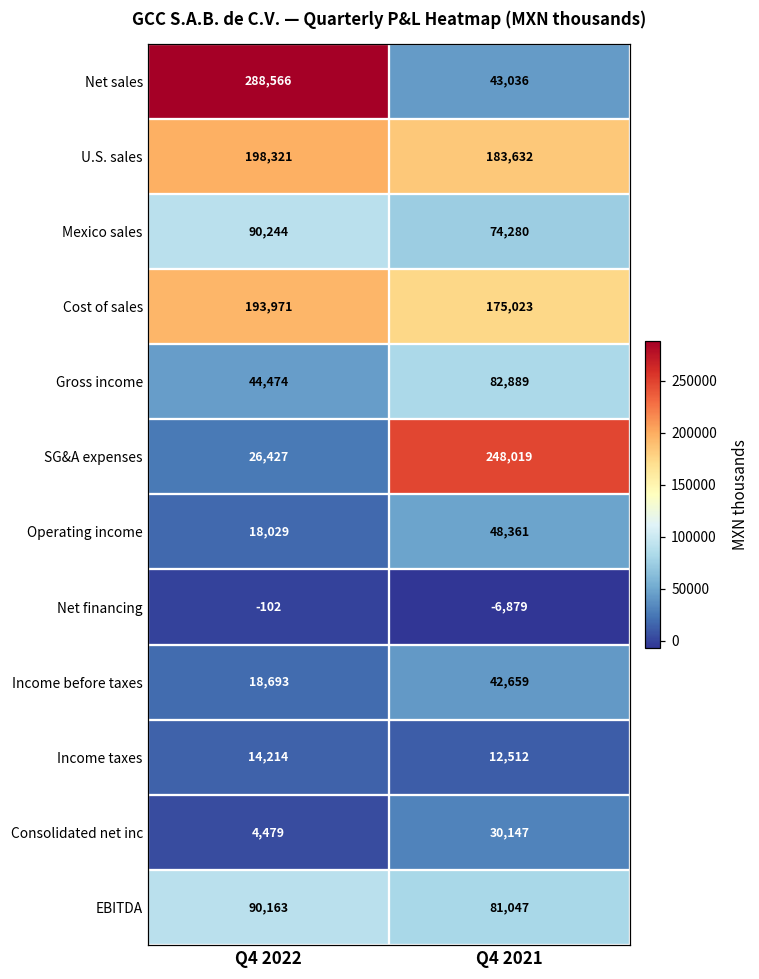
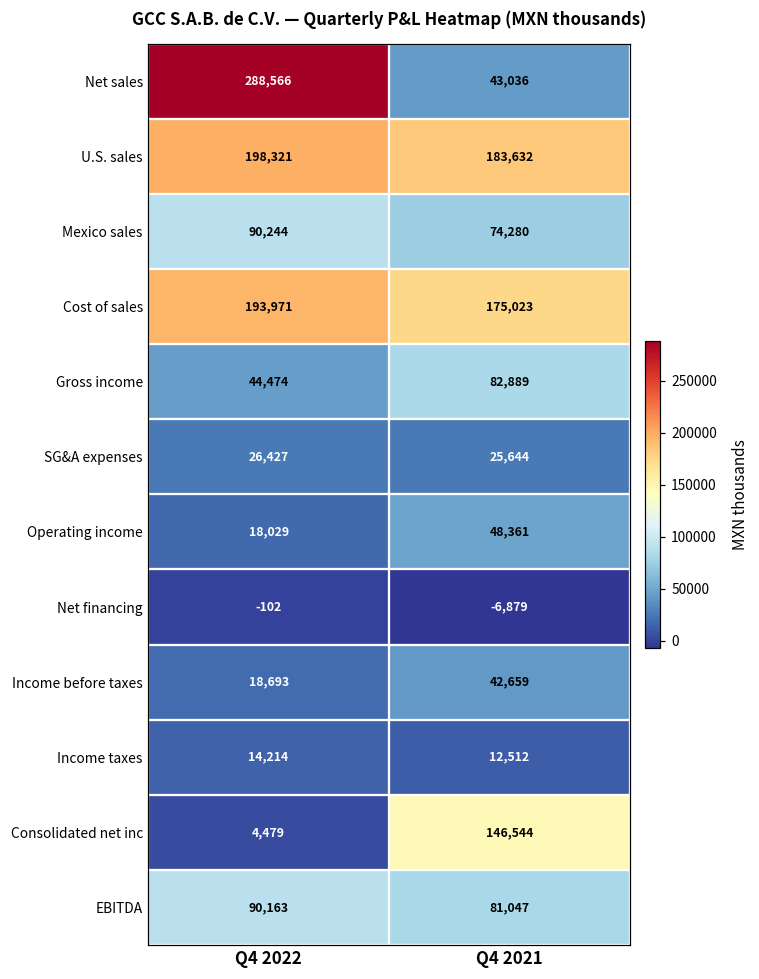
SG&A expenses, Q4 2021: 248,019 -> 25,644
Consolidated net inc, Q4 2021: 30,147 -> 146,544
